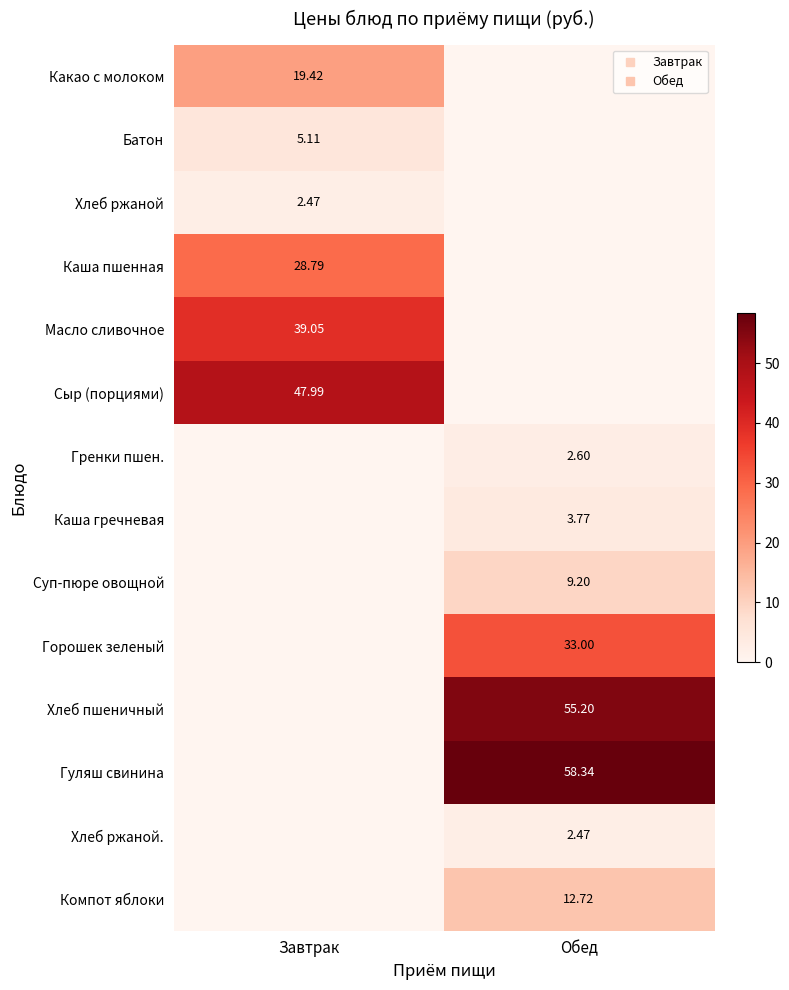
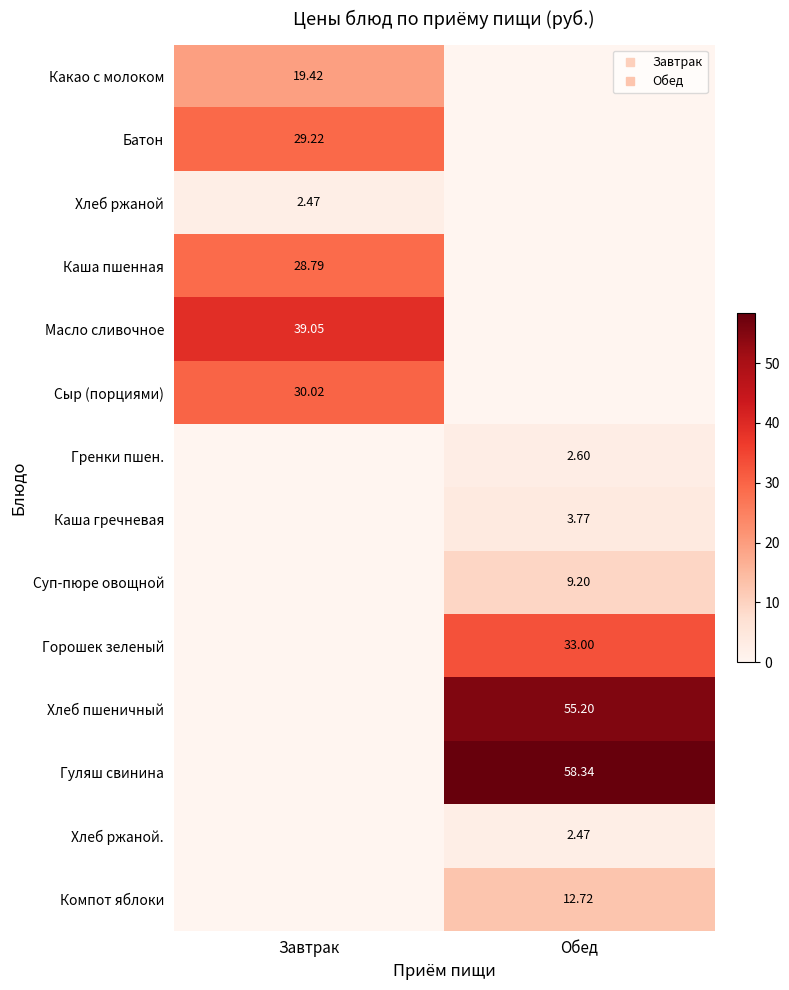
Батон, Завтрак: 5.11 -> 29.22
Сыр (порциями), Завтрак: 47.99 -> 30.02
